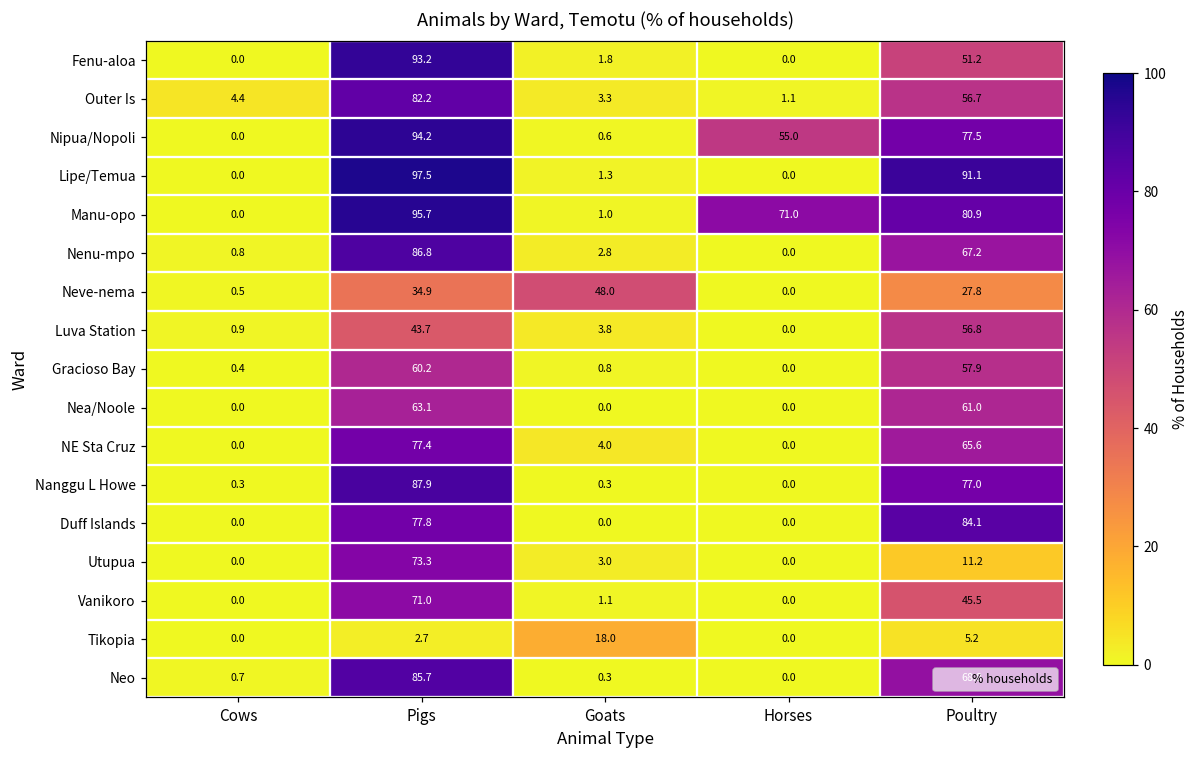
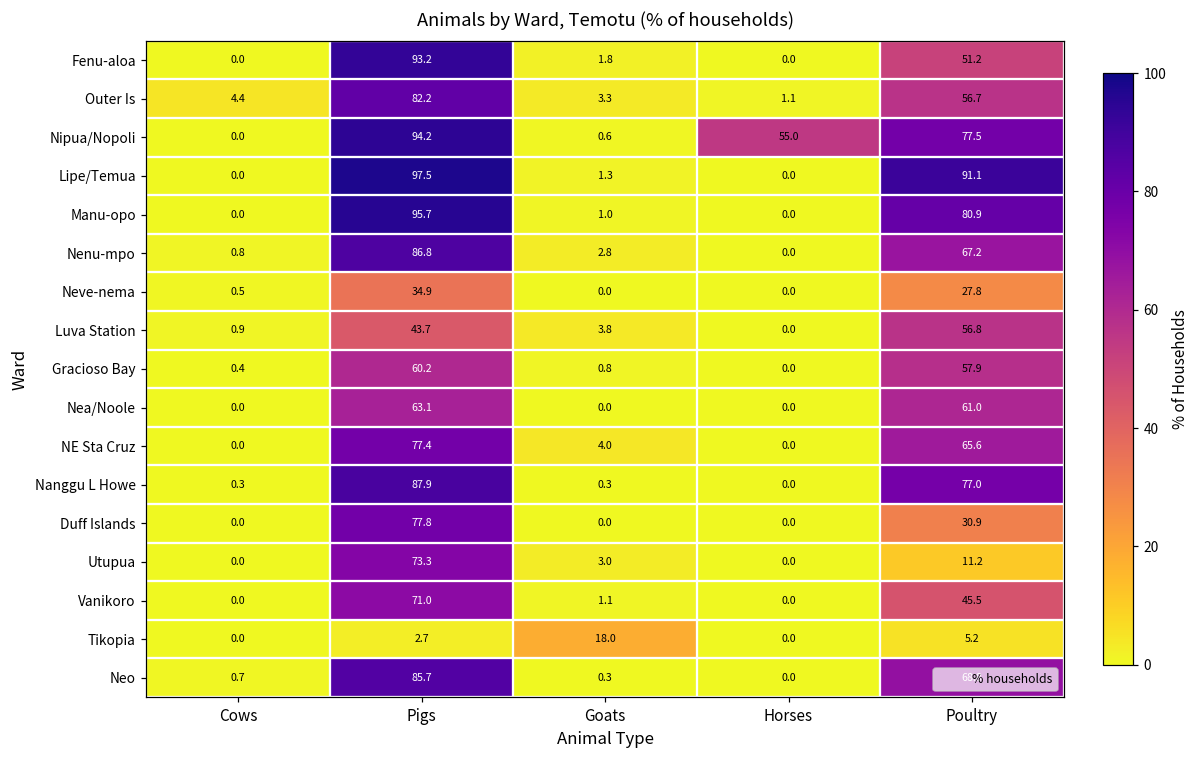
Manu-opo, Horses: 71.0 -> 0.0
Neve-nema, Goats: 48.0 -> 0.0
Duff Islands, Poultry: 84.1 -> 30.9
